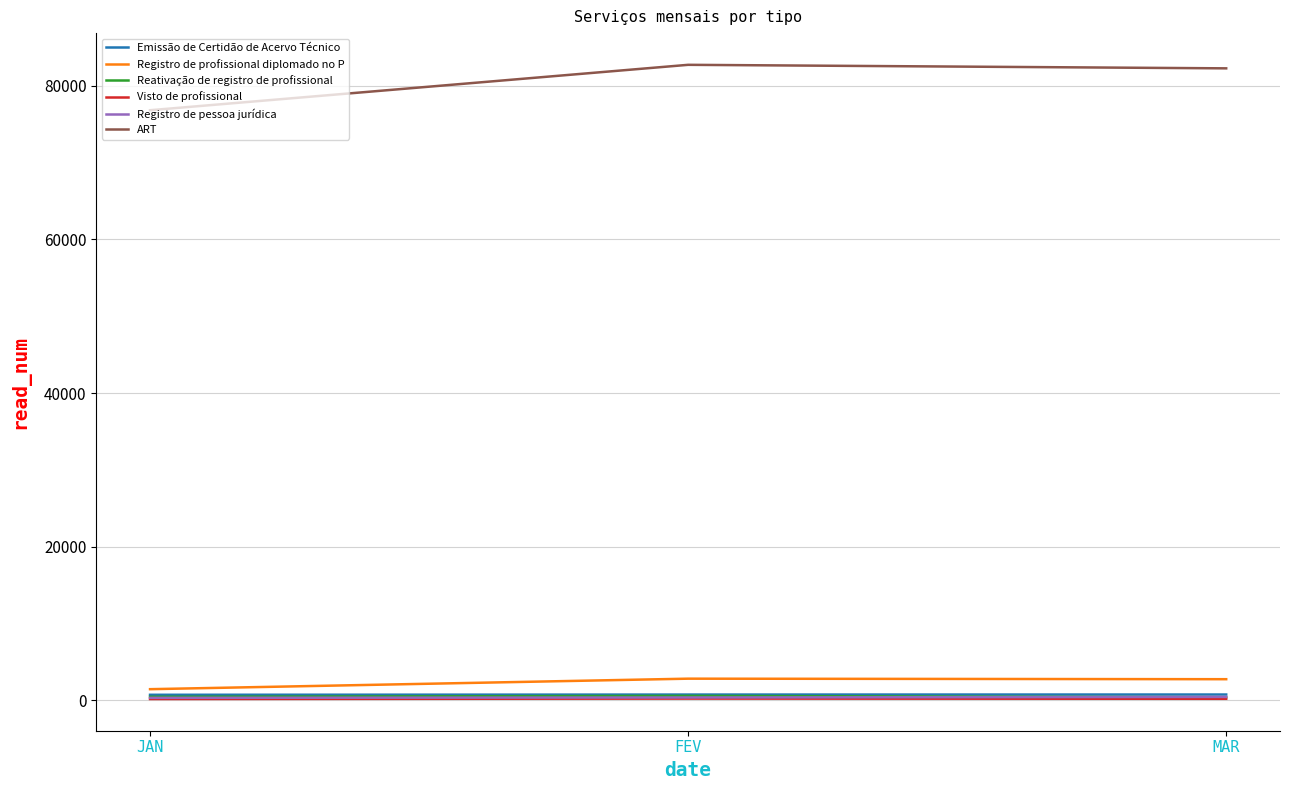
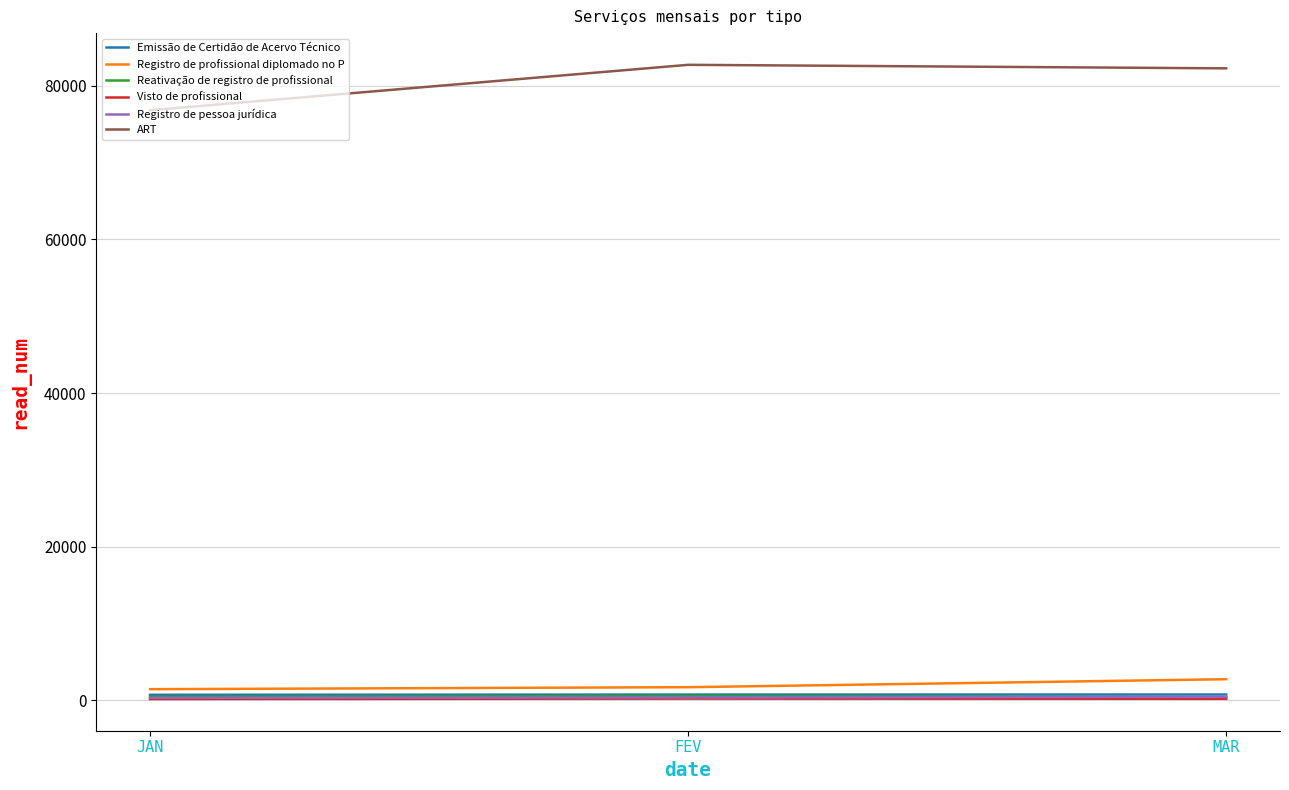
Registro de profissional diplomado no P, FEV: 3000 -> 2000
